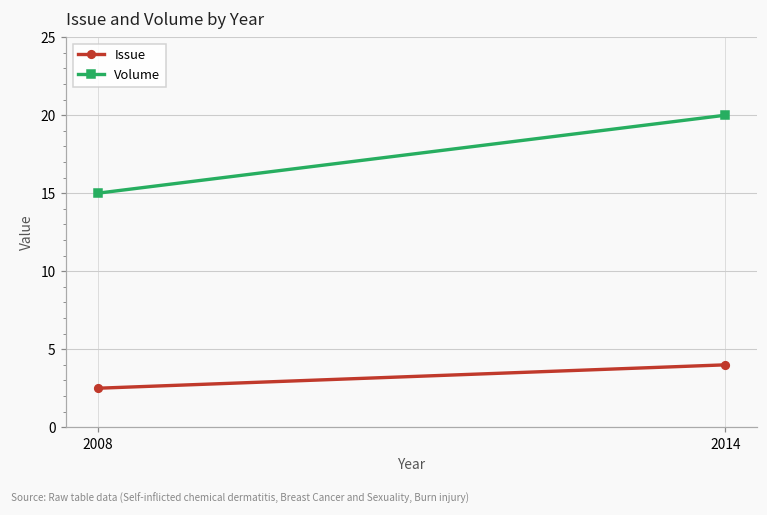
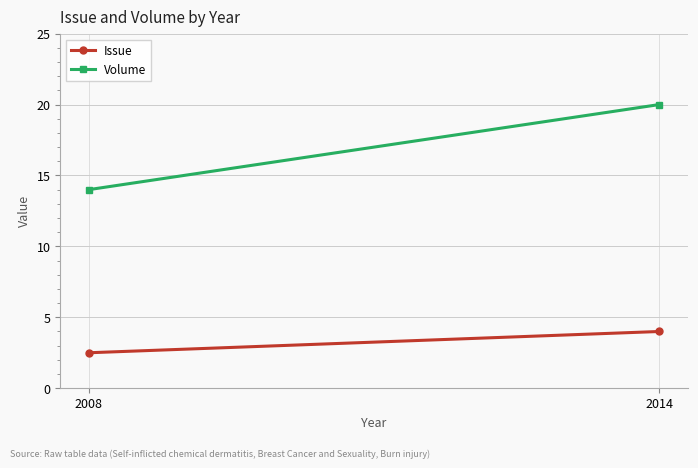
Volume, 2008: 15 -> 14
